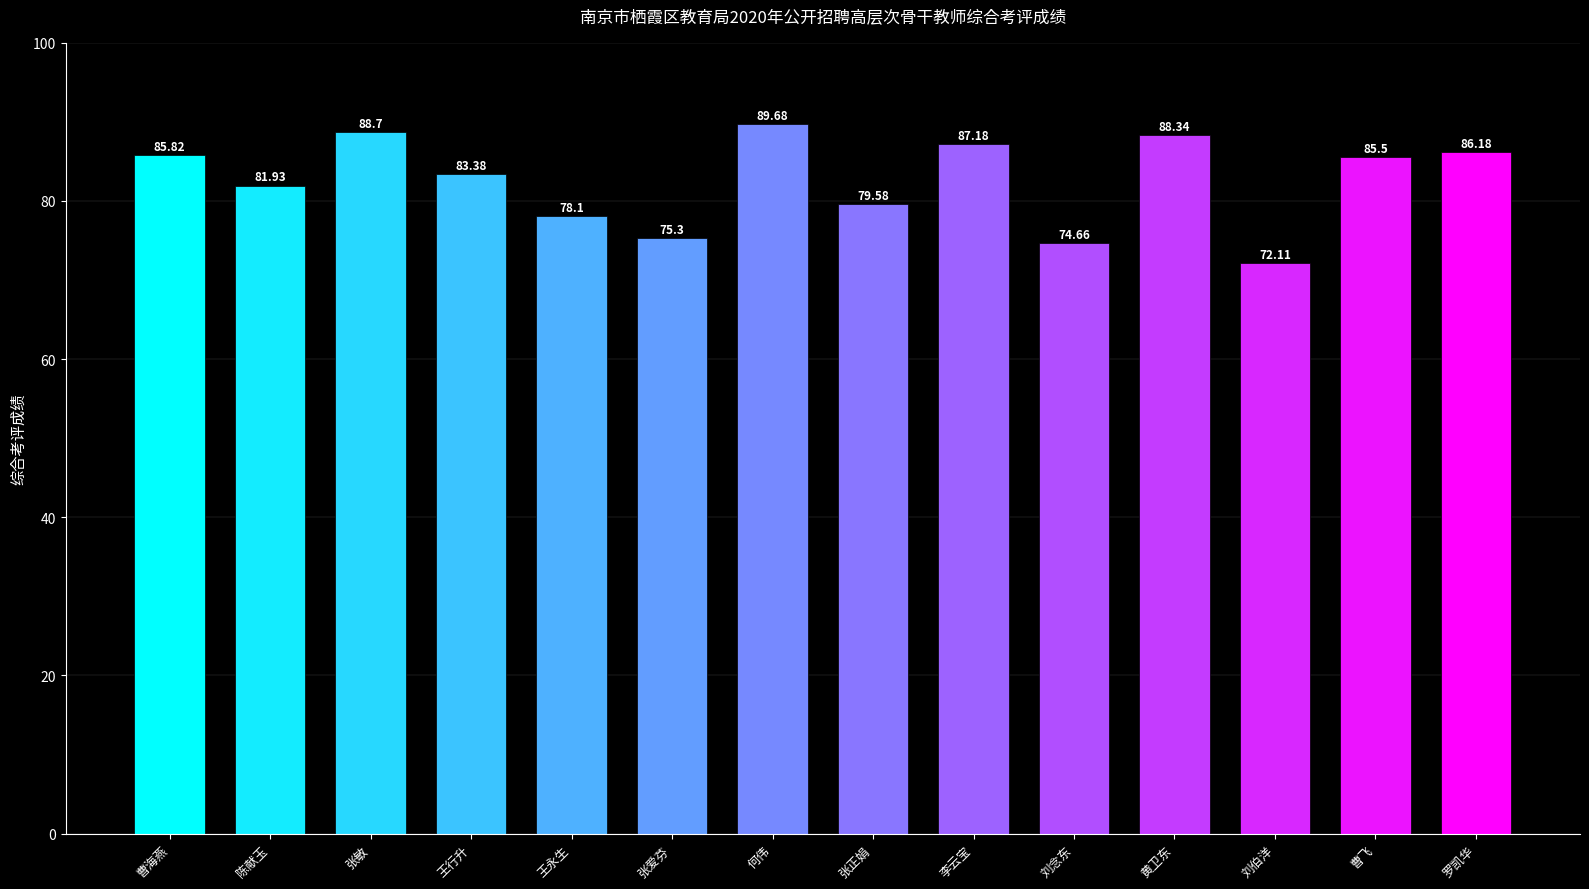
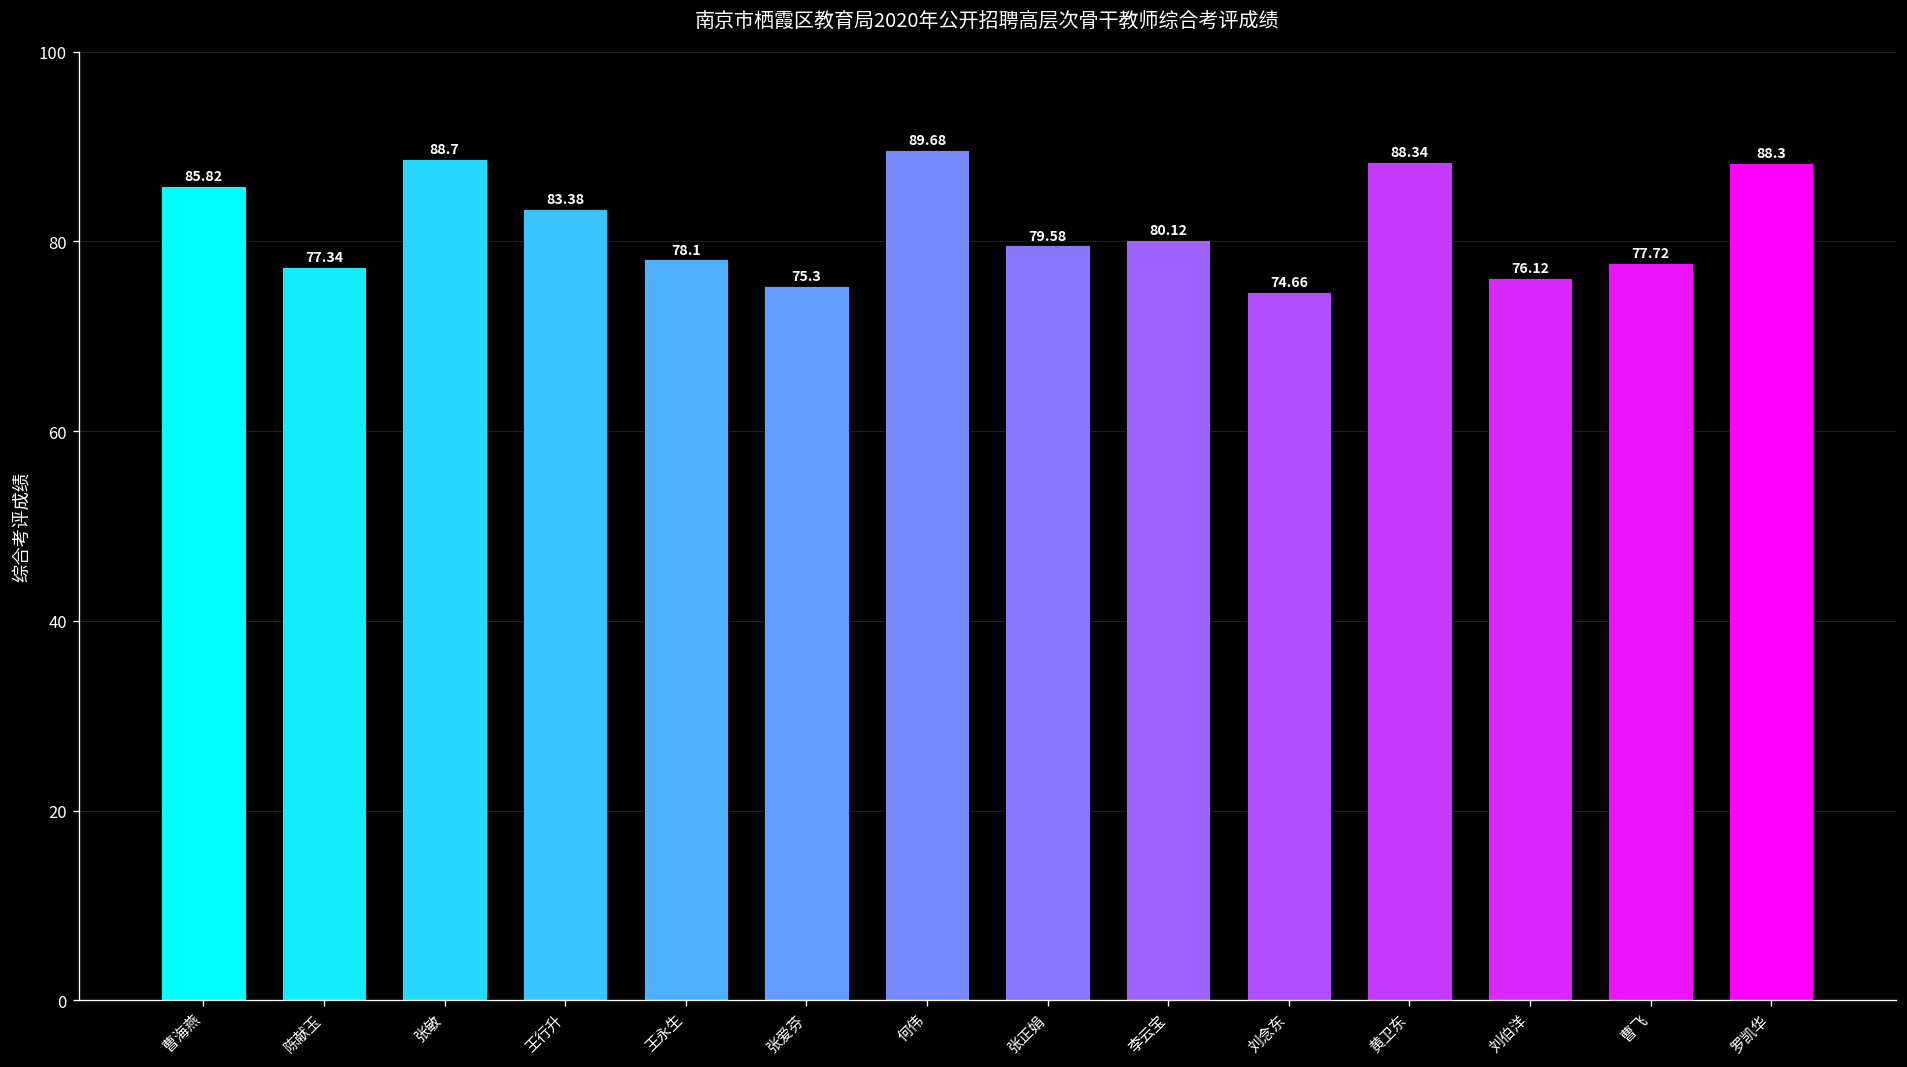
陈献玉: 81.93 -> 77.34
李云宝: 87.18 -> 80.12
刘伯洋: 72.11 -> 76.12
曹飞: 85.5 -> 77.72
罗凯华: 86.18 -> 88.3
